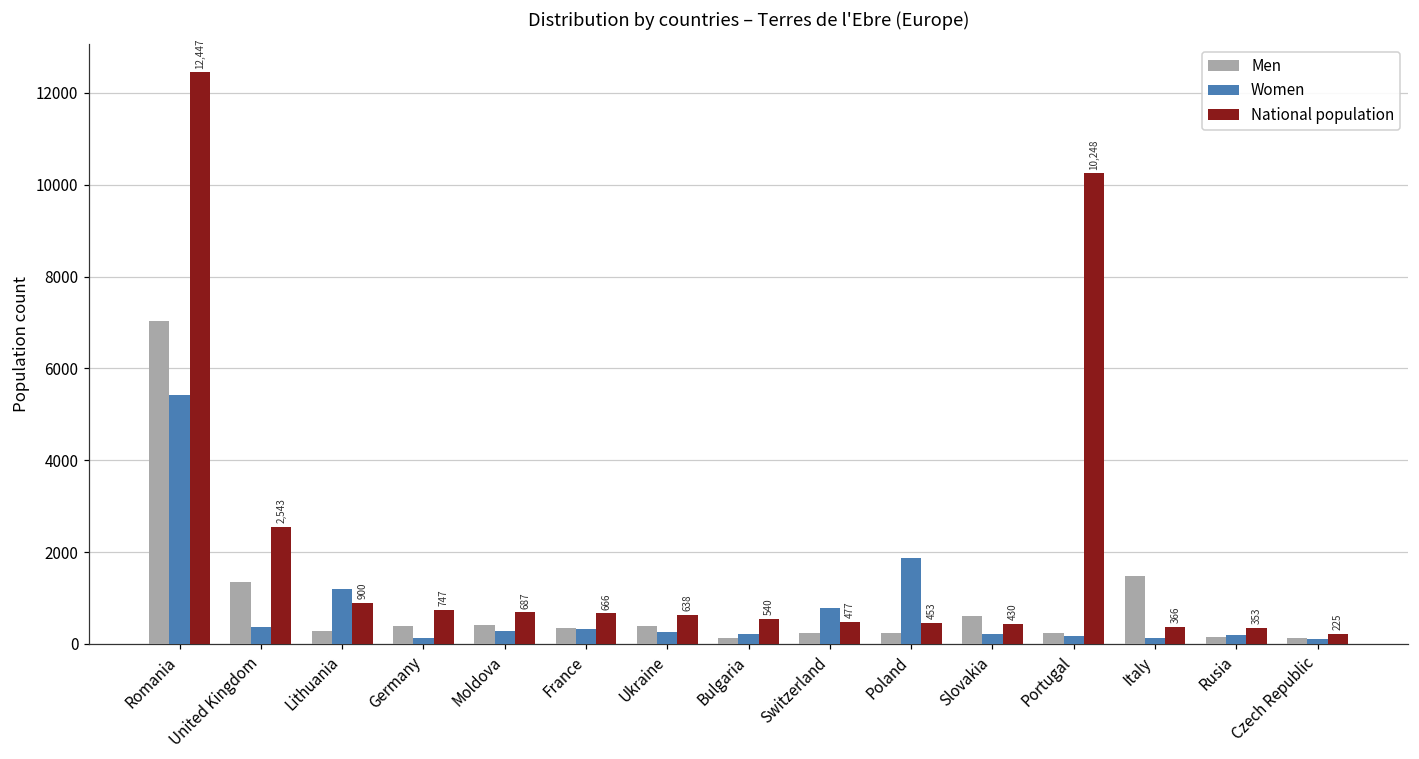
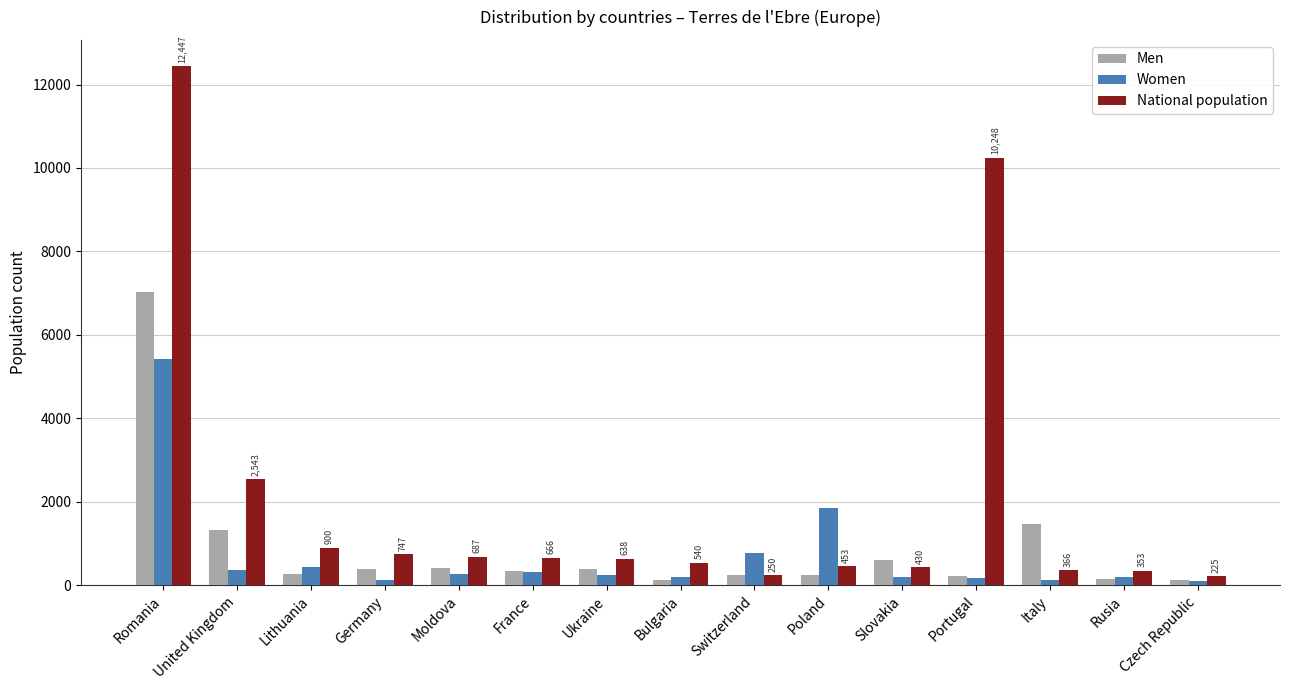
Women, Lithuania: 1200 -> 400
National population, Switzerland: 477 -> 250
